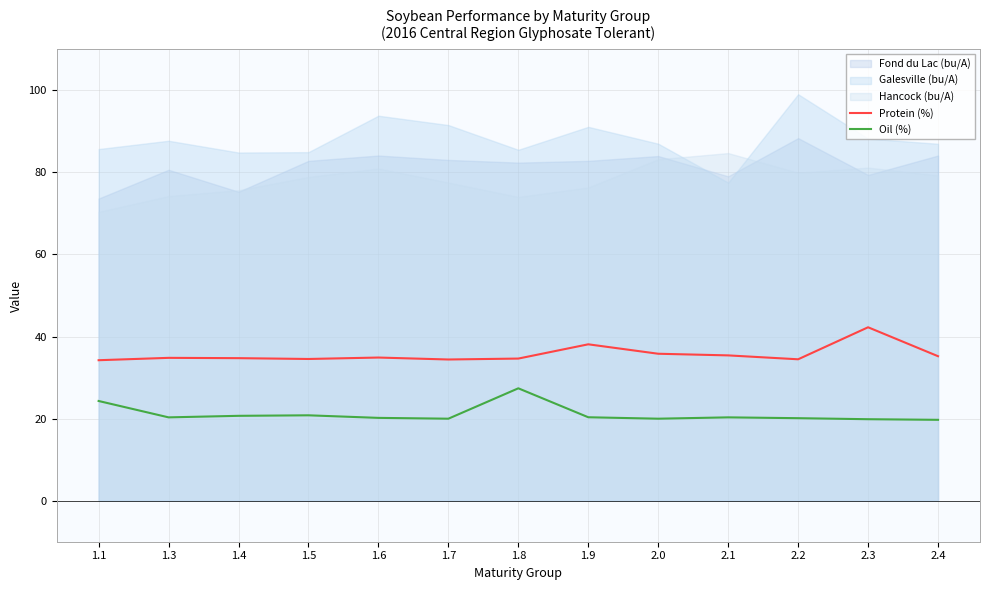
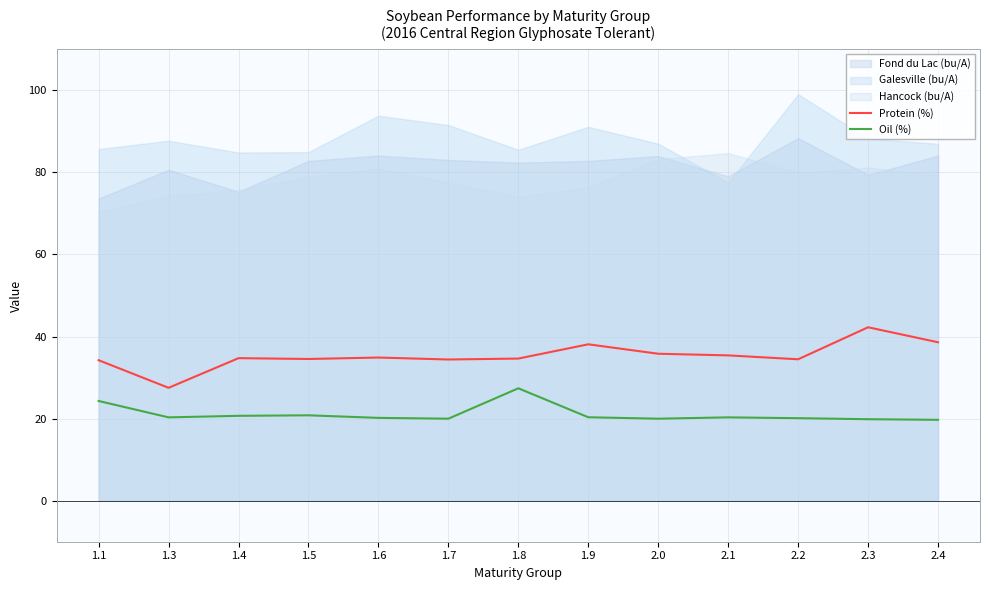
Protein (%), 1.3: 35 -> 28
Protein (%), 2.4: 35 -> 39
